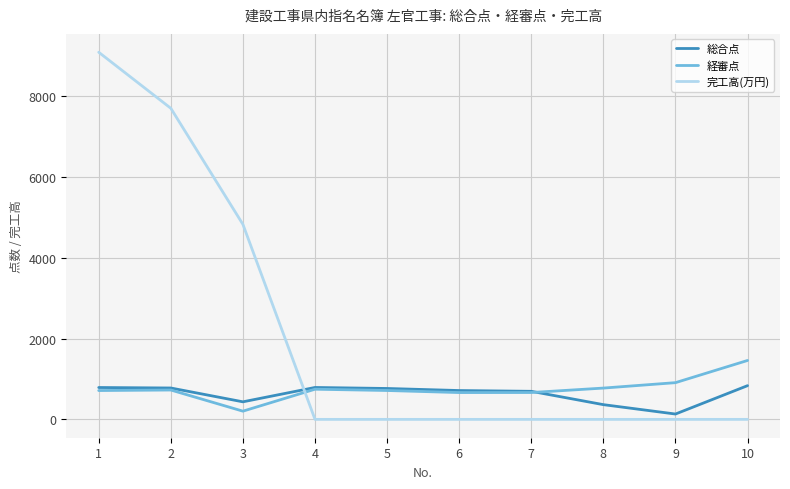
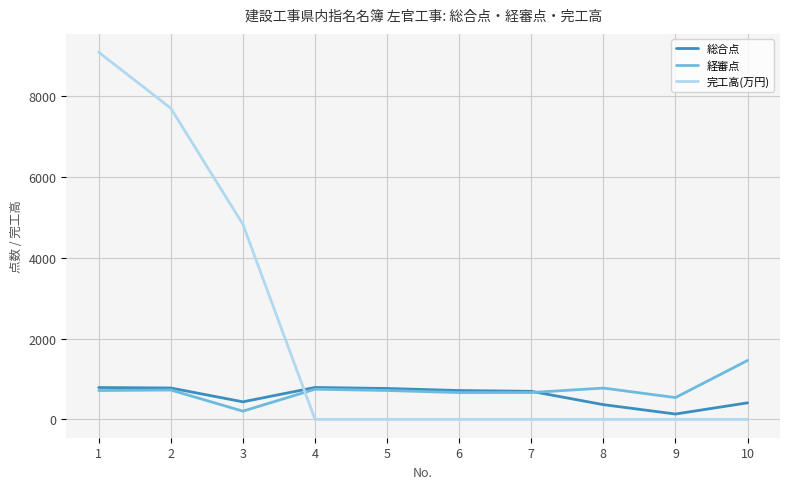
経審点, 9: 900 -> 500
総合点, 10: 800 -> 400
